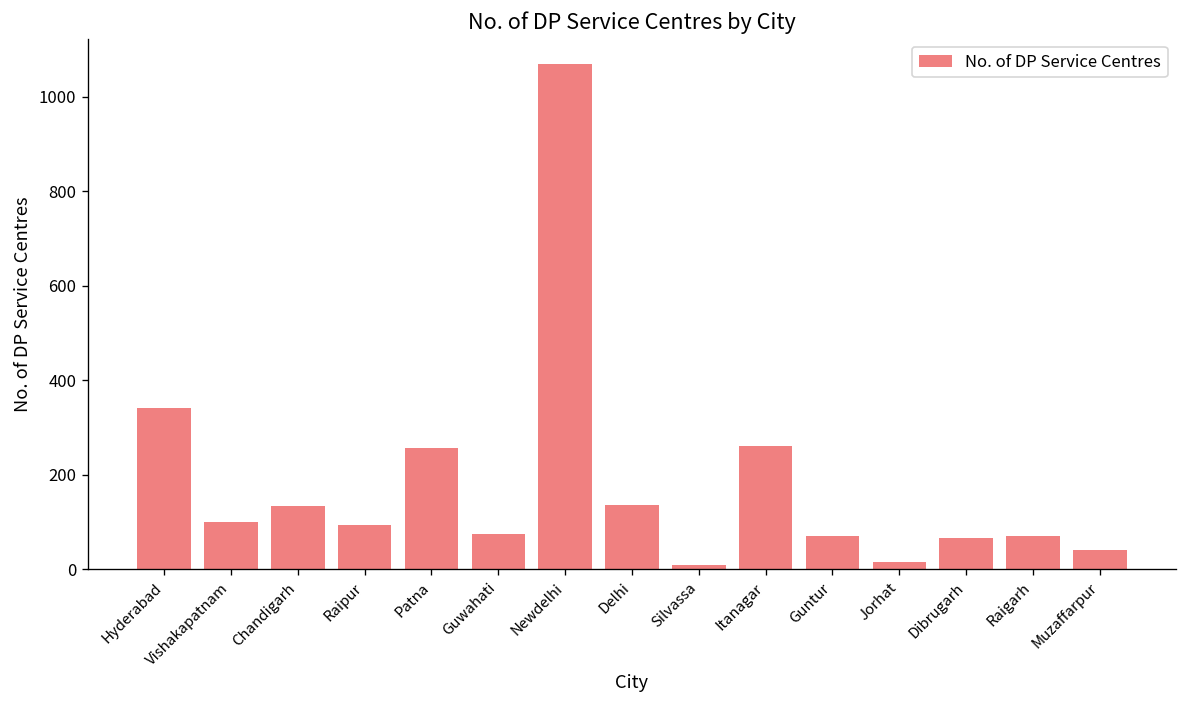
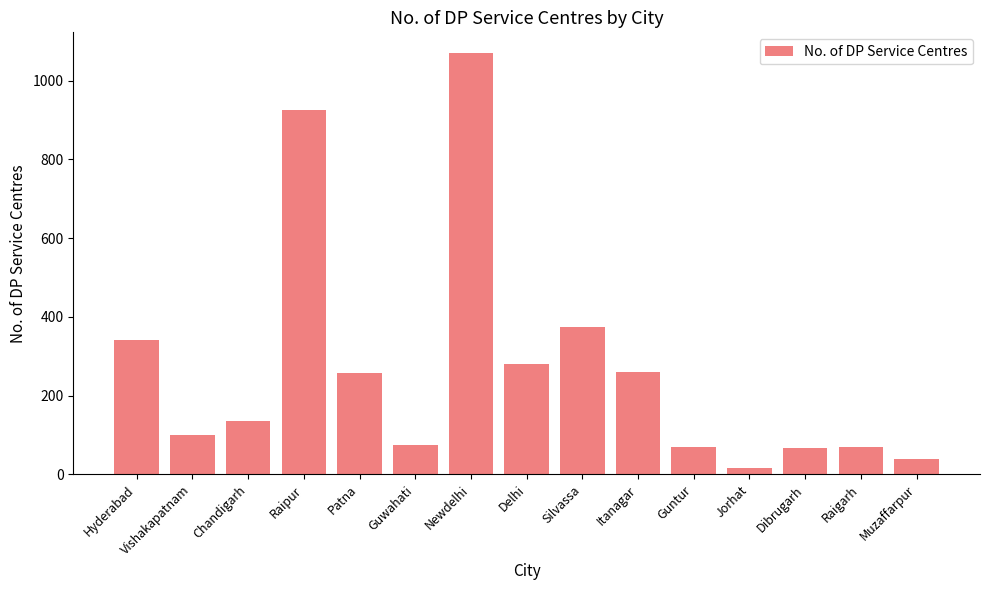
Raipur: 90 -> 920
Delhi: 140 -> 280
Silvassa: 10 -> 380
